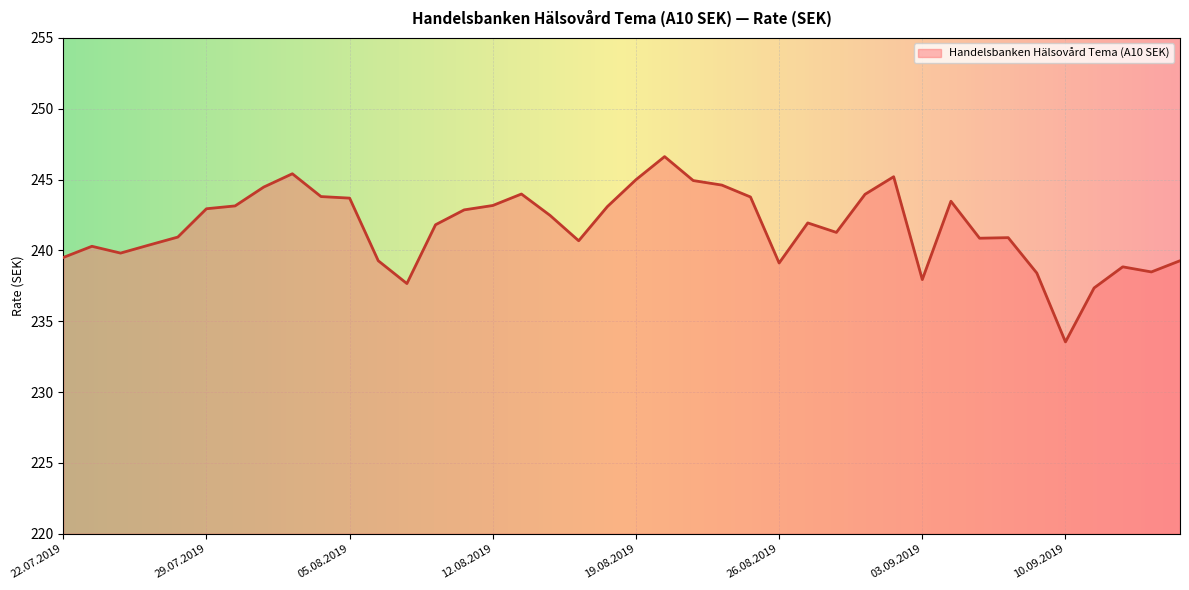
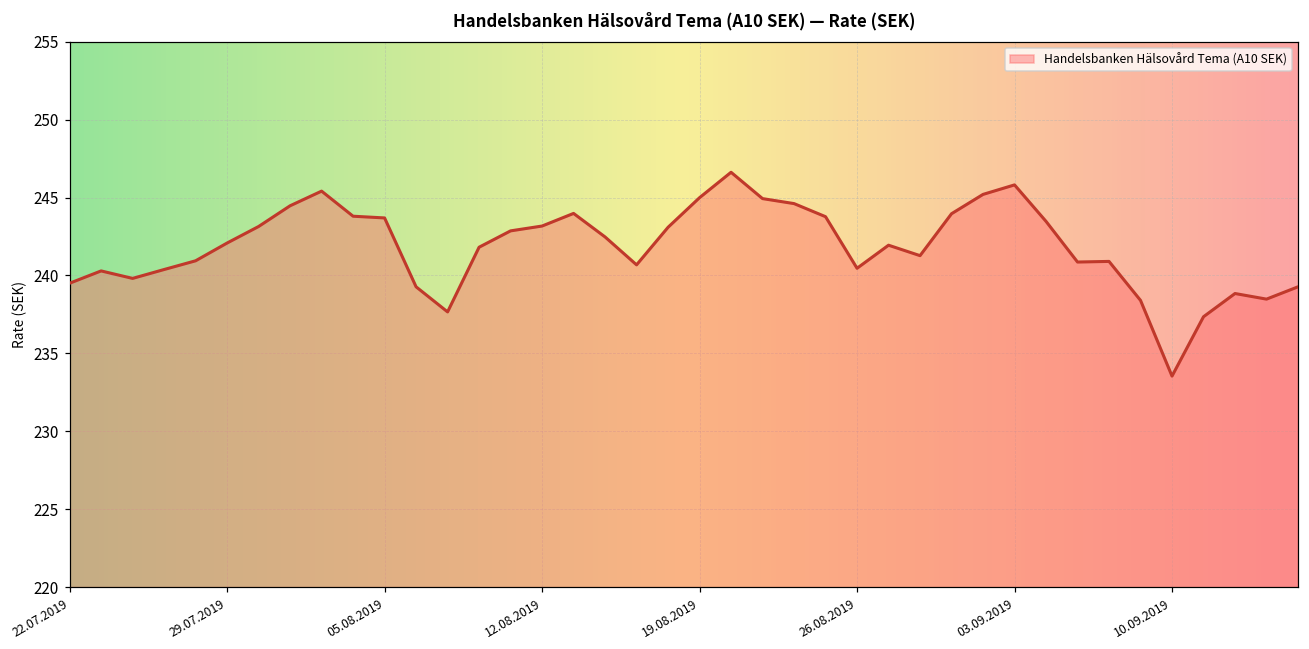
29.07.2019: 242.9 -> 242.1
26.08.2019: 239.1 -> 240.5
03.09.2019: 237.9 -> 245.8
